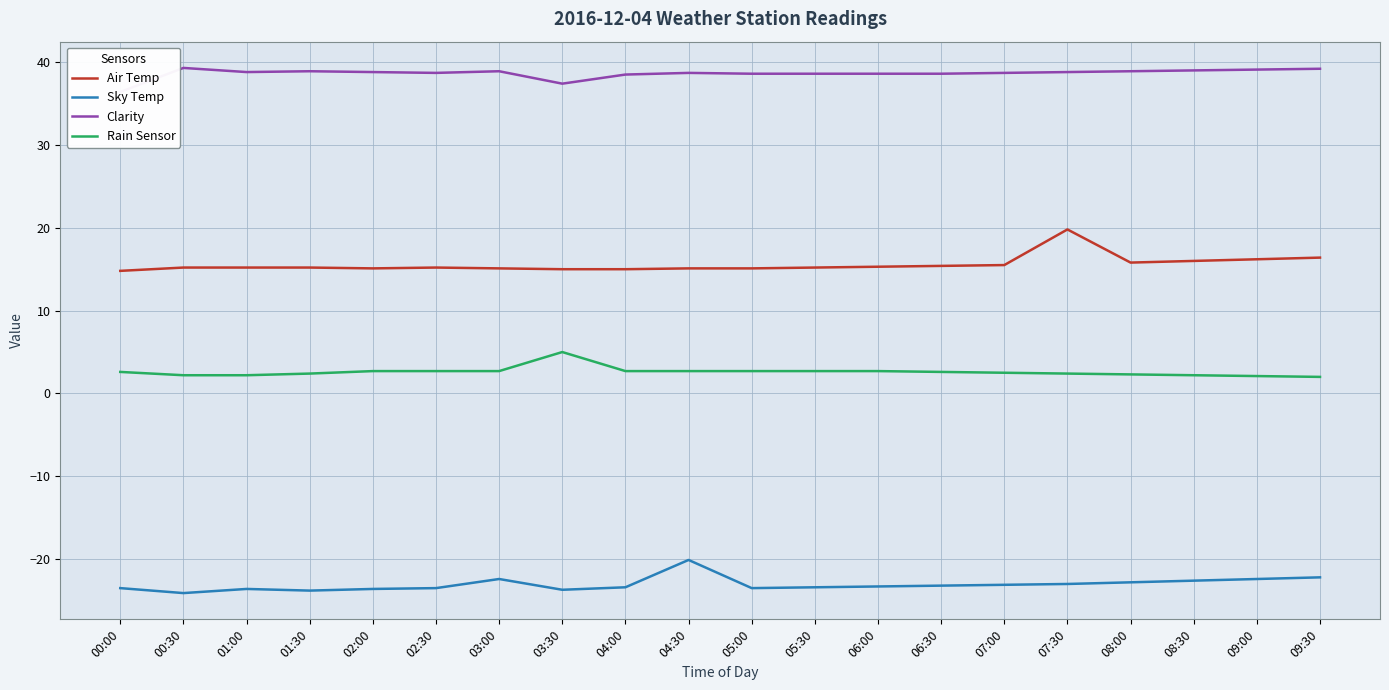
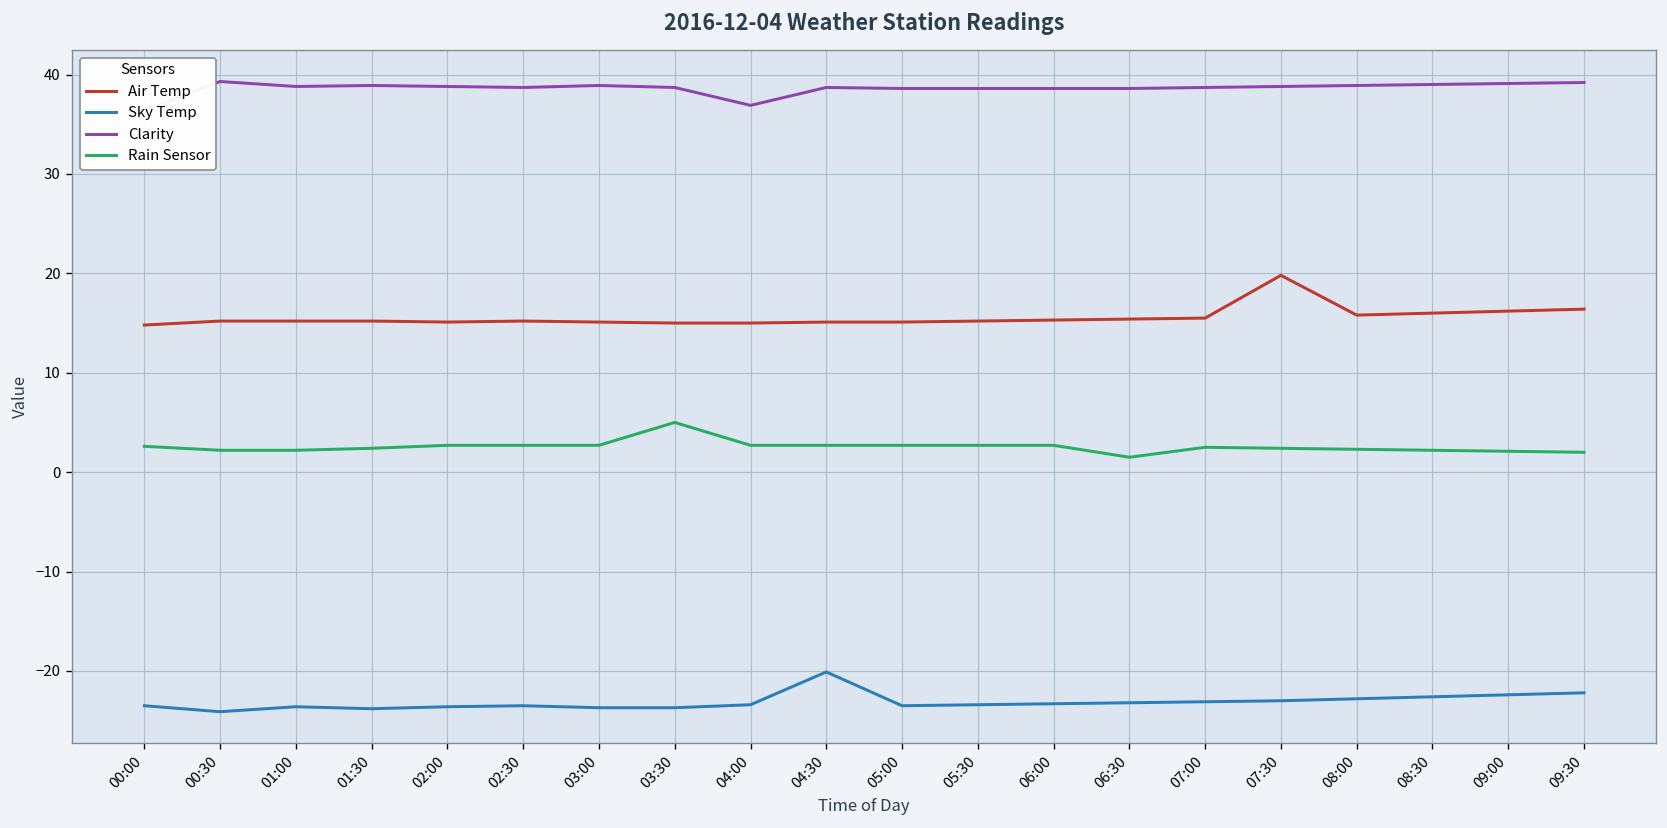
Sky Temp, 03:00: -22 -> -24
Clarity, 03:30: 37 -> 39
Clarity, 04:00: 39 -> 37
Rain Sensor, 06:30: 3 -> 2
